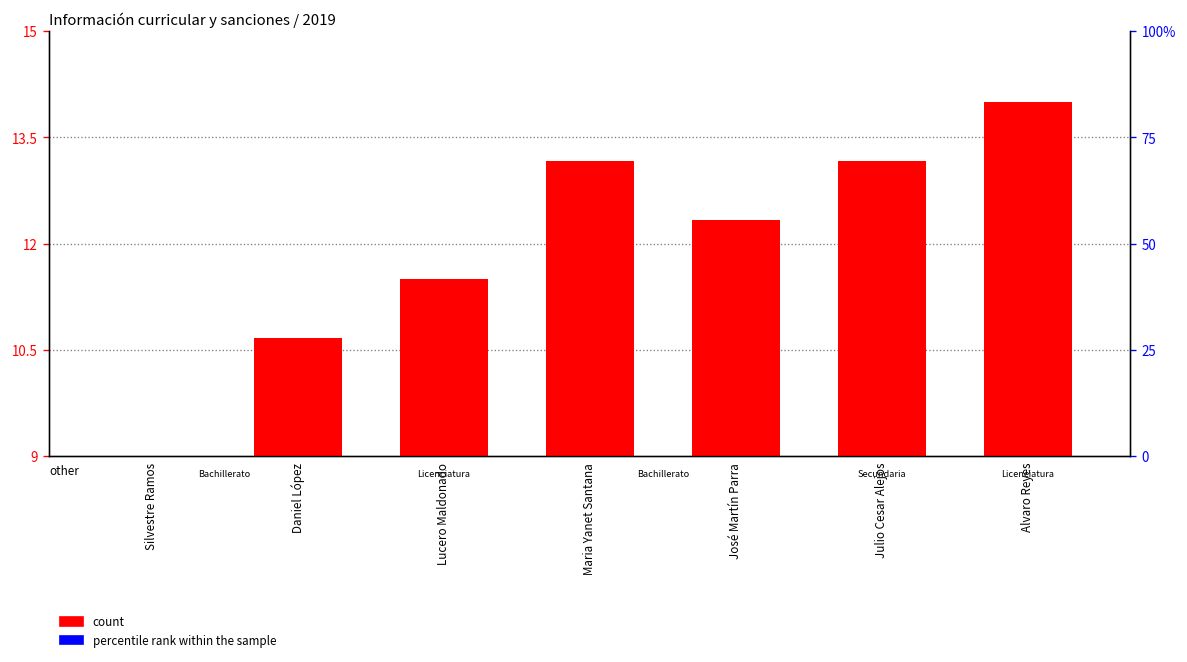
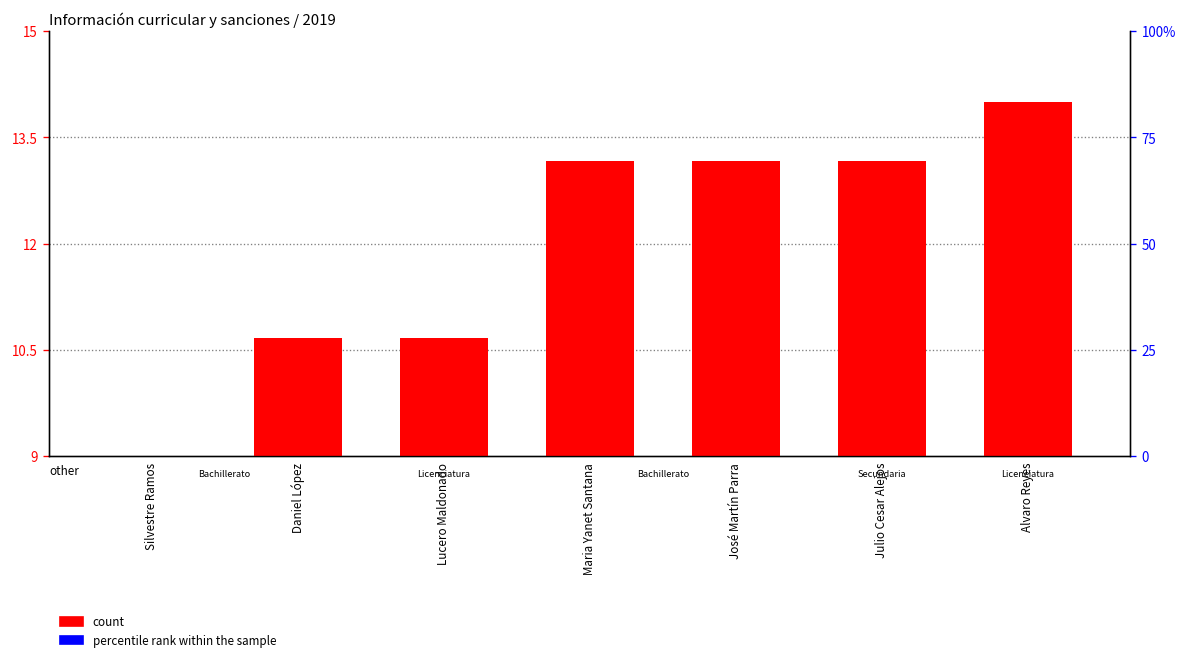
count, Lucero Maldonado: 11.5 -> 10.7
count, José Martín Parra: 12.3 -> 13.2
